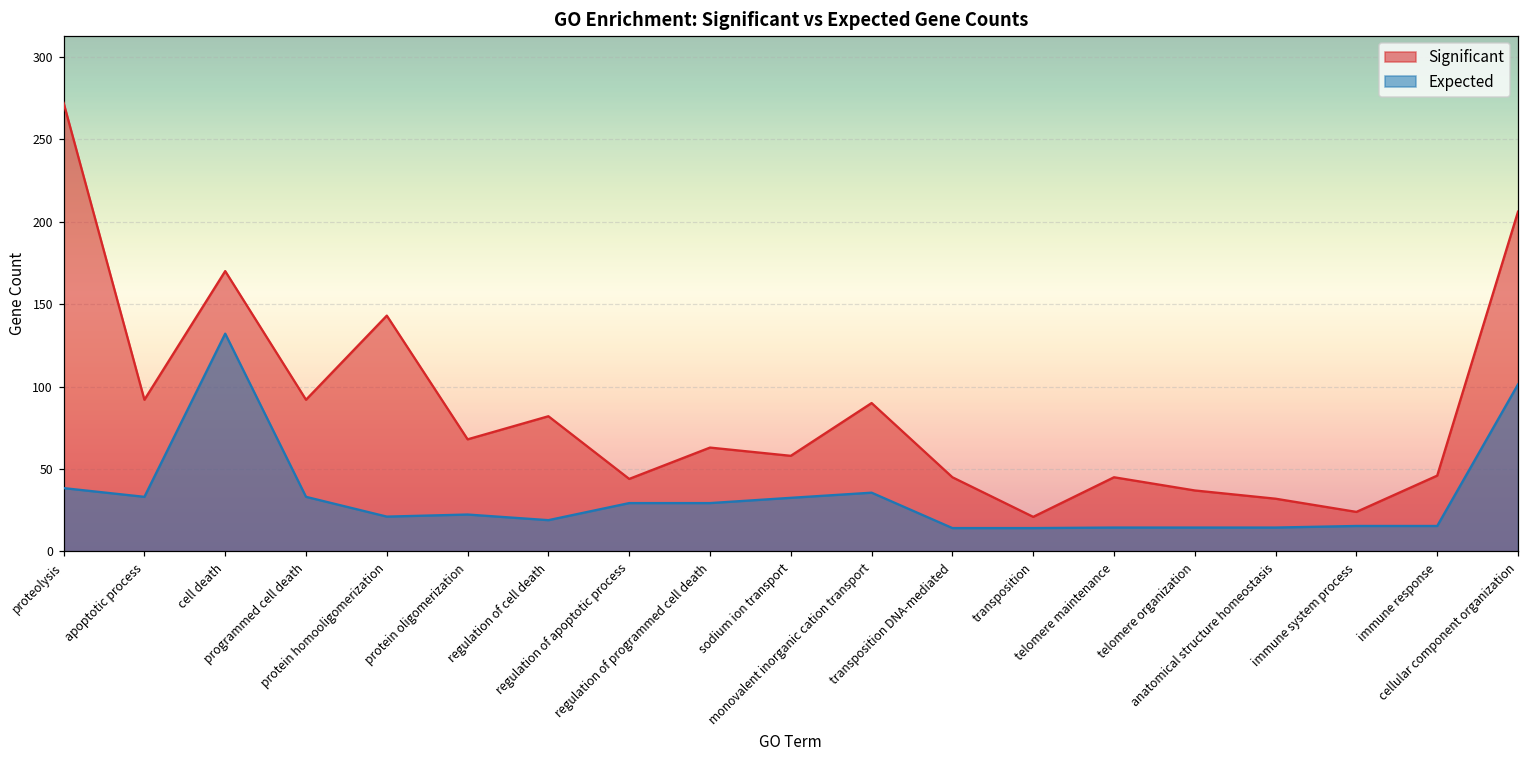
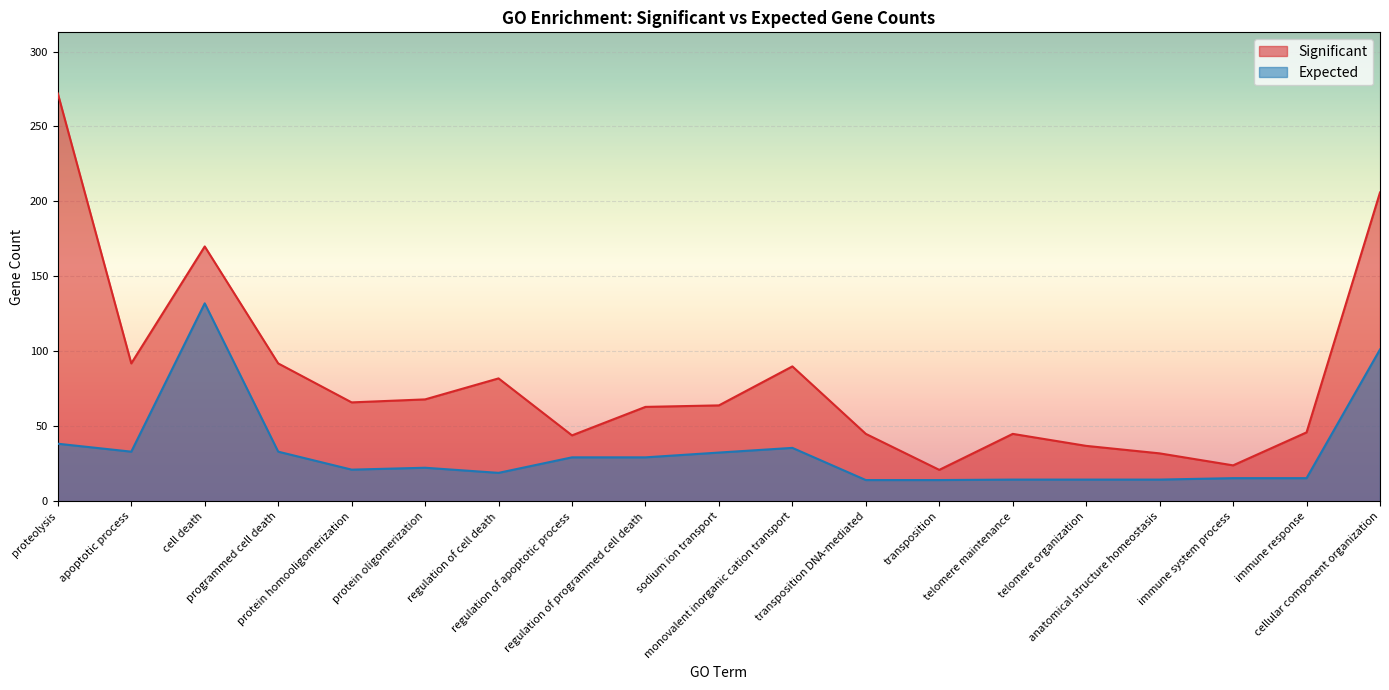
Significant, protein homooligomerization: 143 -> 66
Significant, sodium ion transport: 58 -> 64
